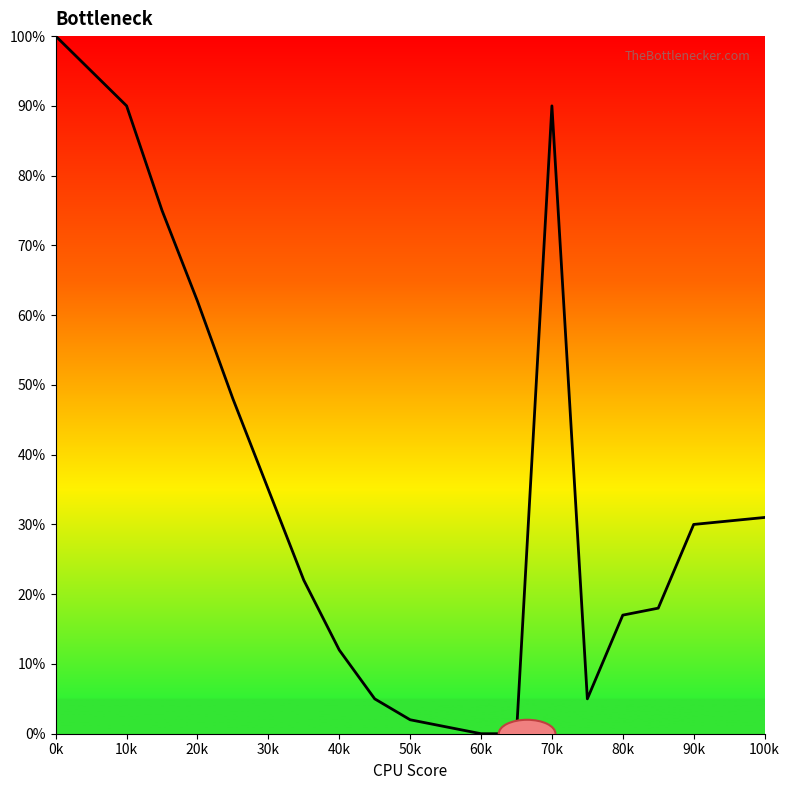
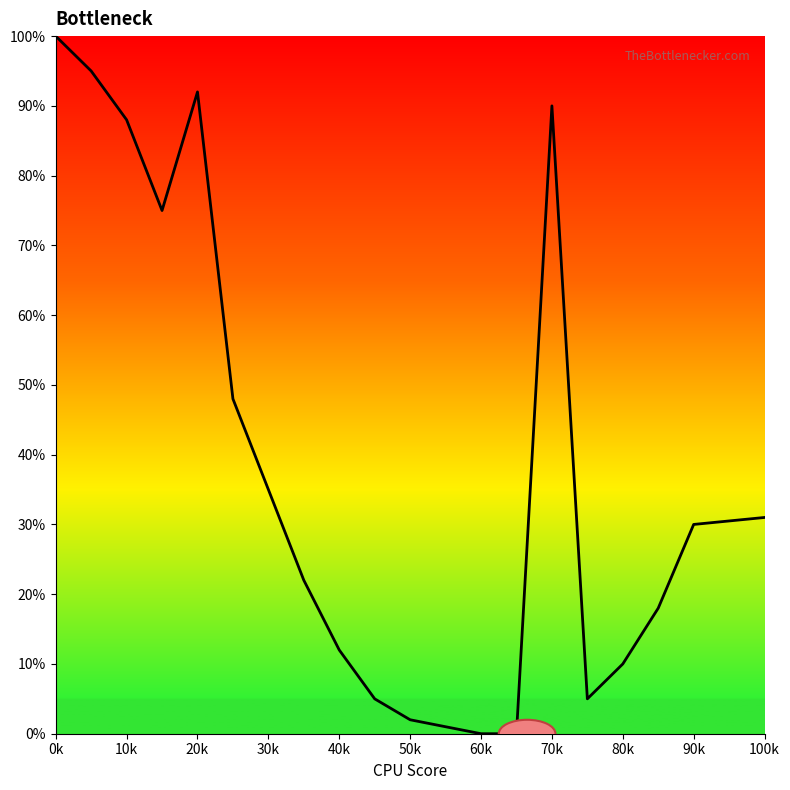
10k: 90% -> 88%
20k: 62% -> 92%
80k: 17% -> 10%
